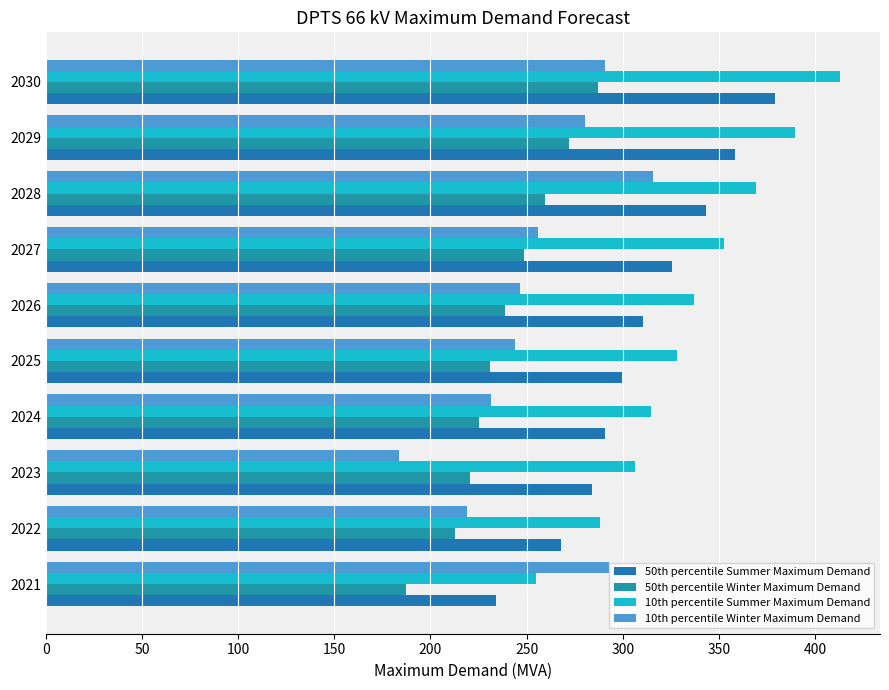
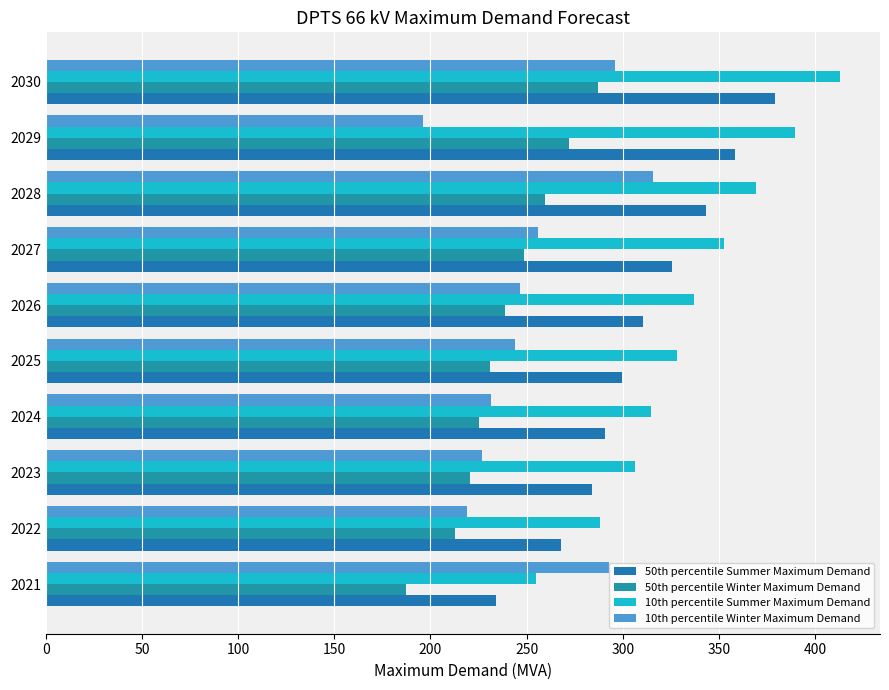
10th percentile Winter Maximum Demand, 2030: 291 -> 296
10th percentile Winter Maximum Demand, 2029: 281 -> 196
10th percentile Winter Maximum Demand, 2023: 184 -> 227
